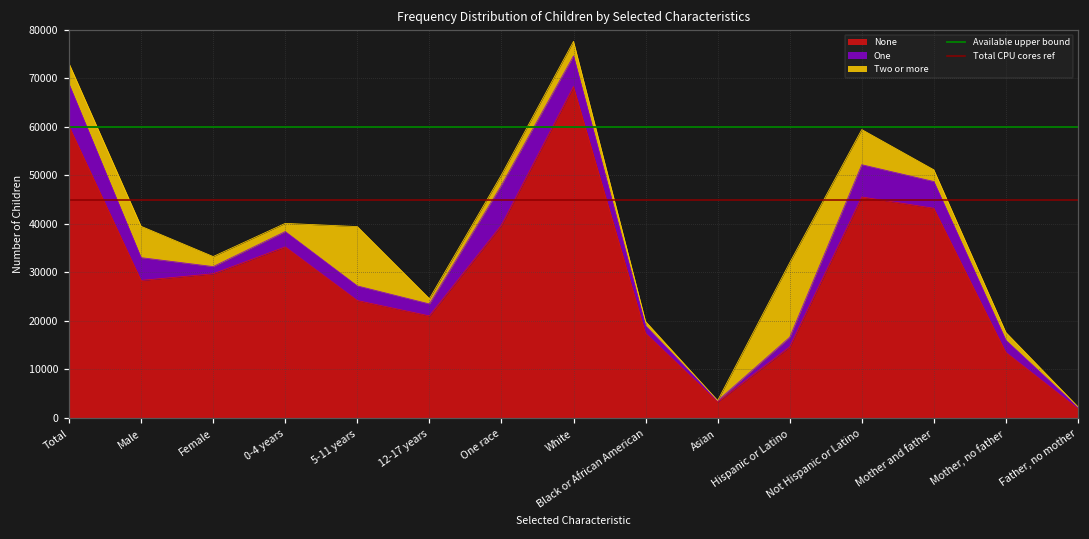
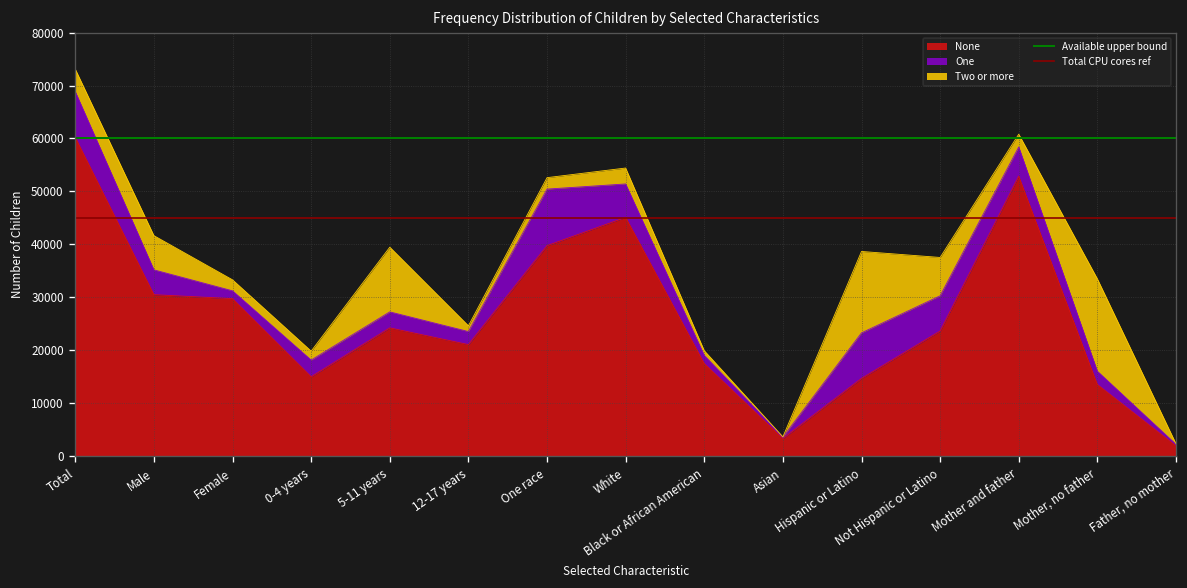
None, Male: 28000 -> 30000
None, 0-4 years: 35000 -> 15000
One, One race: 8000 -> 11000
None, White: 68000 -> 45000
One, Hispanic or Latino: 2000 -> 9000
None, Not Hispanic or Latino: 46000 -> 24000
None, Mother and father: 43000 -> 53000
Two or more, Mother, no father: 2000 -> 17000
